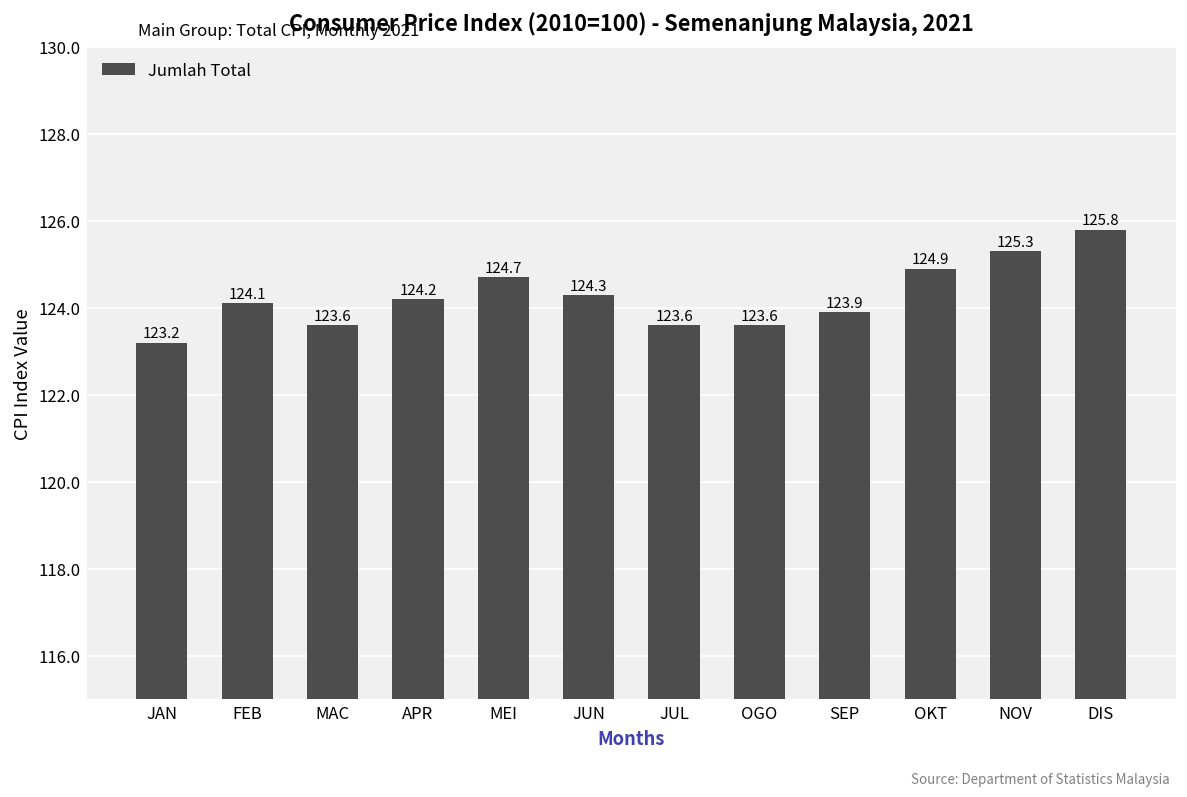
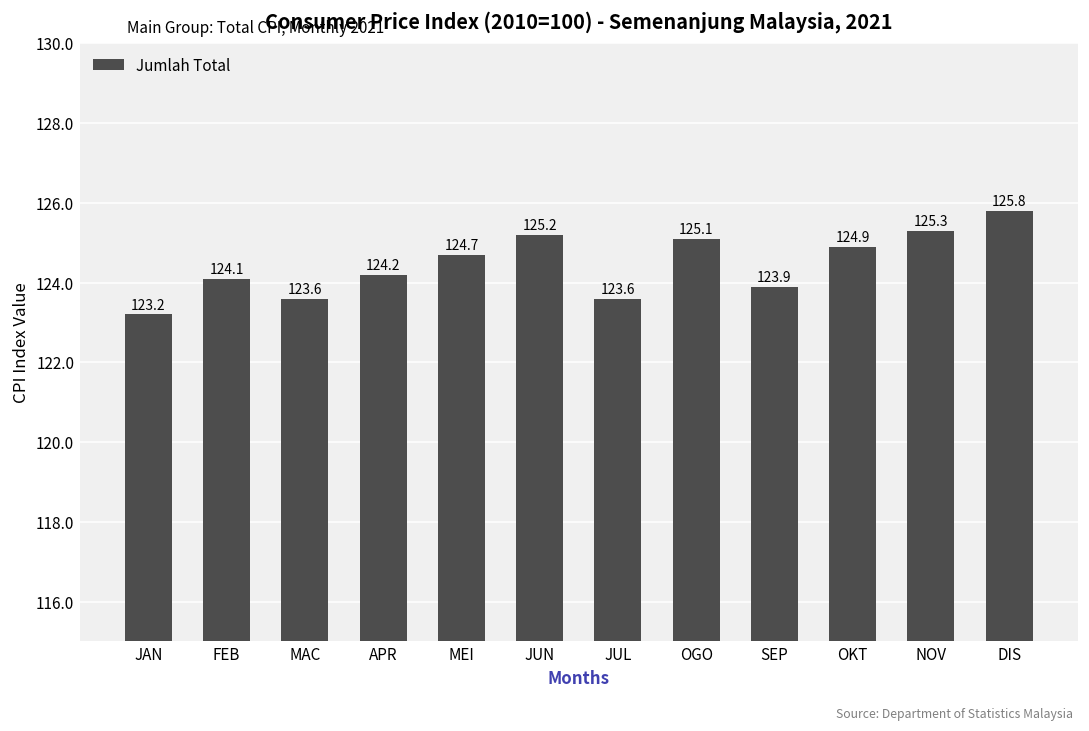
JUN: 124.3 -> 125.2
OGO: 123.6 -> 125.1
